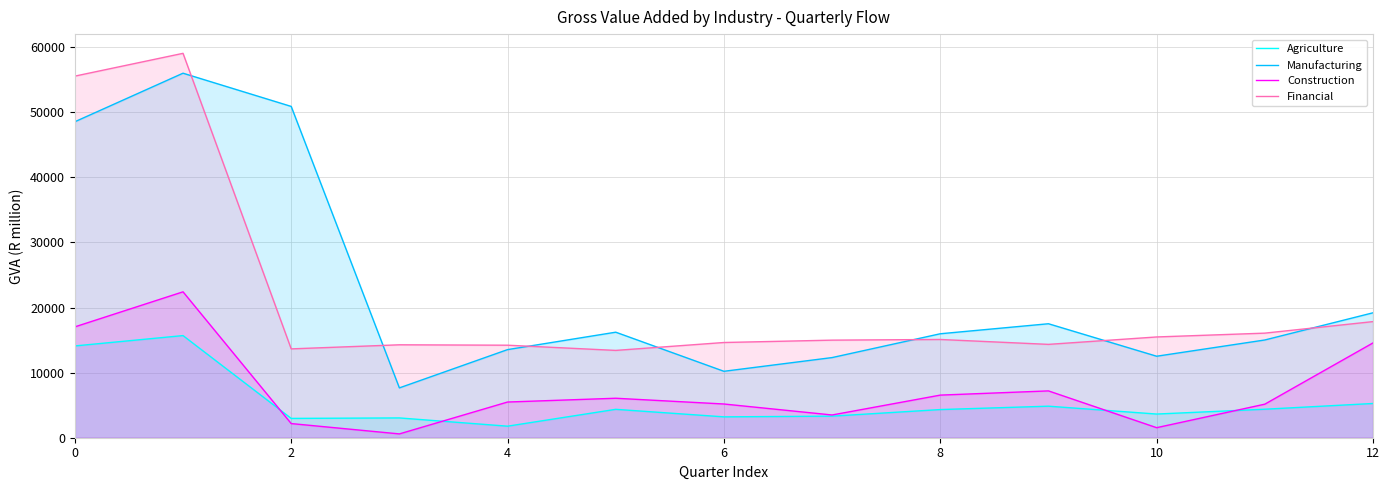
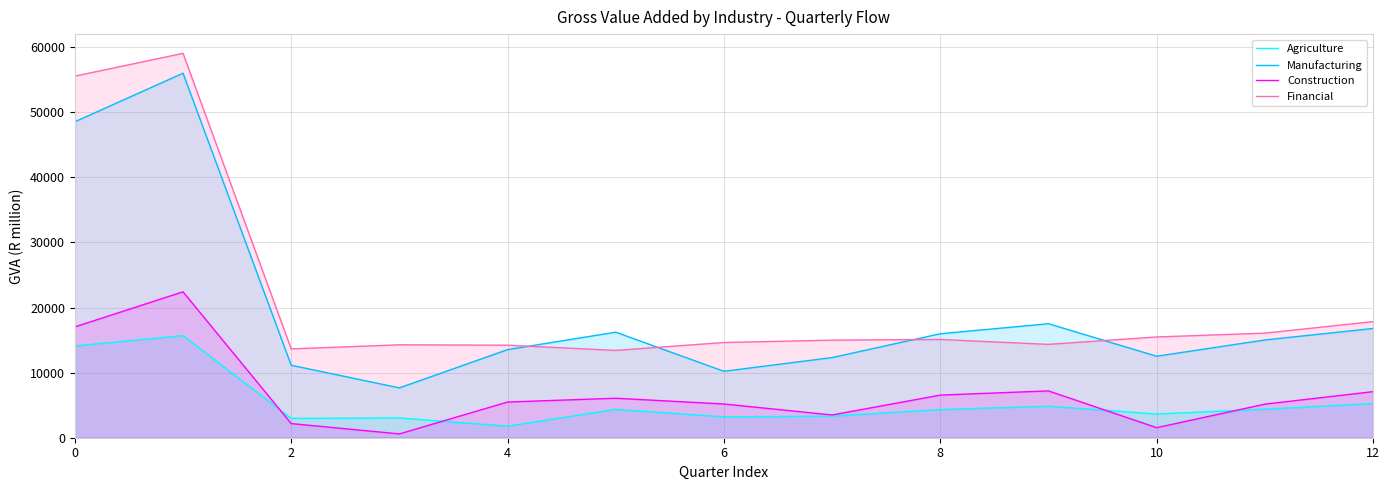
Manufacturing, 2: 51000 -> 11000
Manufacturing, 12: 19000 -> 17000
Construction, 12: 15000 -> 7000
